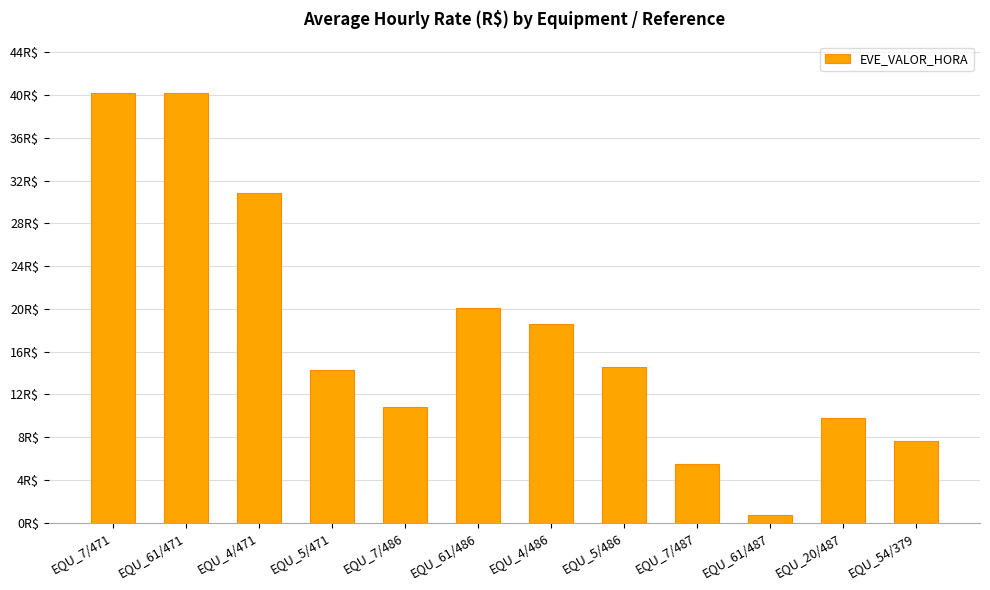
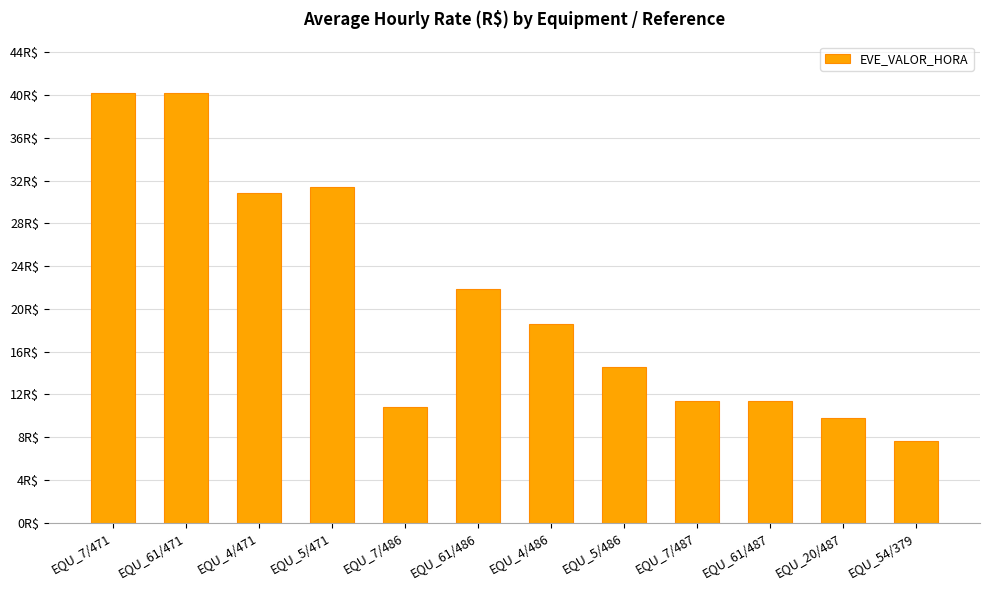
EQU_5/471: 14.3R$ -> 31.4R$
EQU_61/486: 20.1R$ -> 21.8R$
EQU_7/487: 5.5R$ -> 11.4R$
EQU_61/487: 0.7R$ -> 11.4R$
